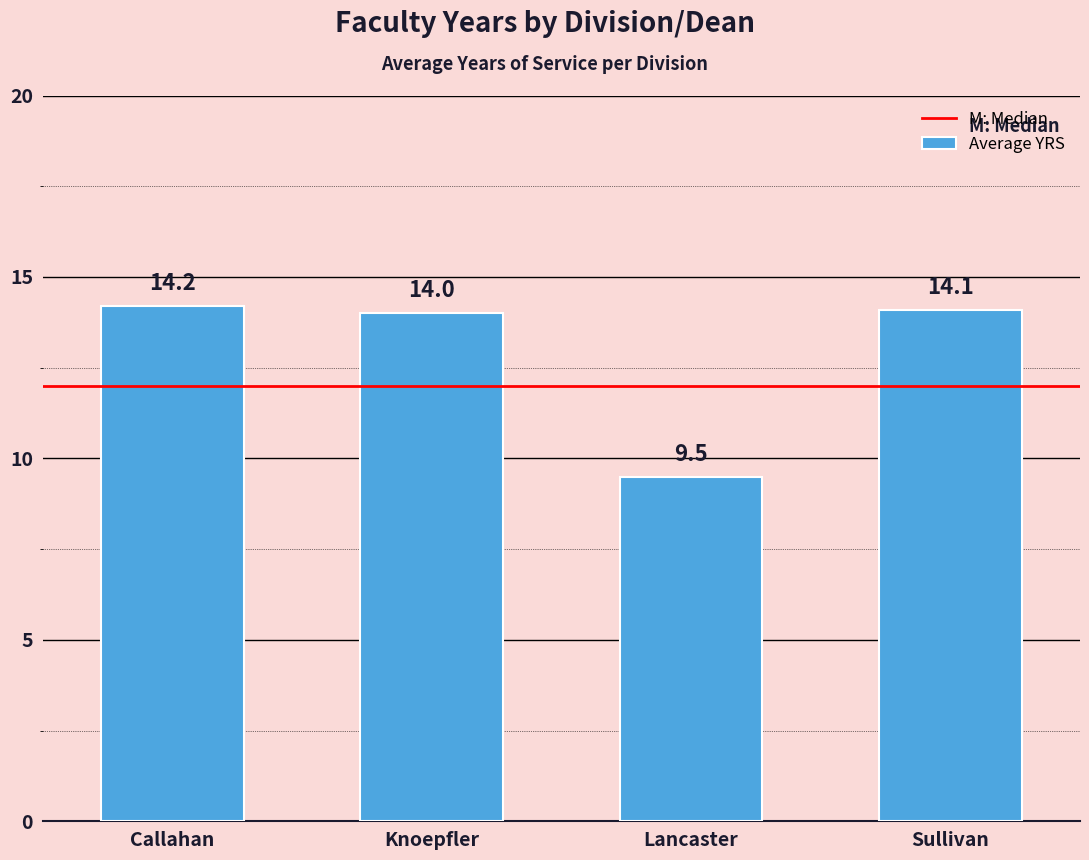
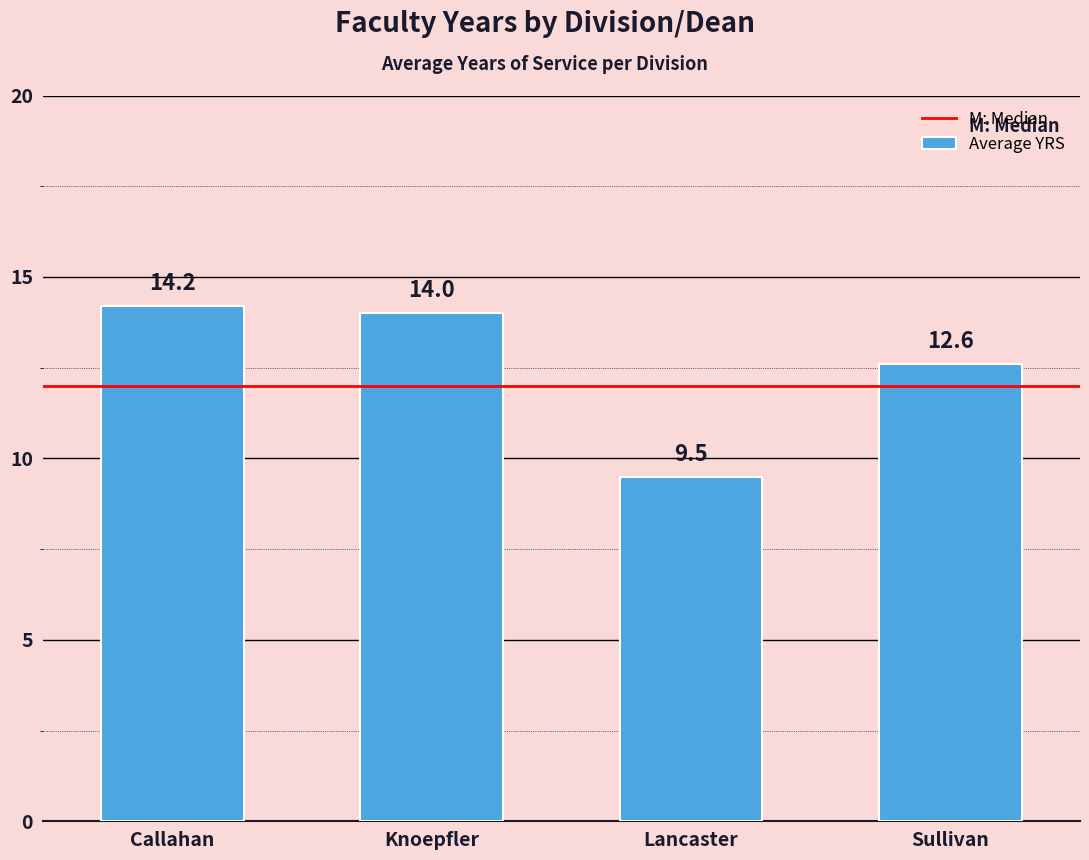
Sullivan: 14.1 -> 12.6
